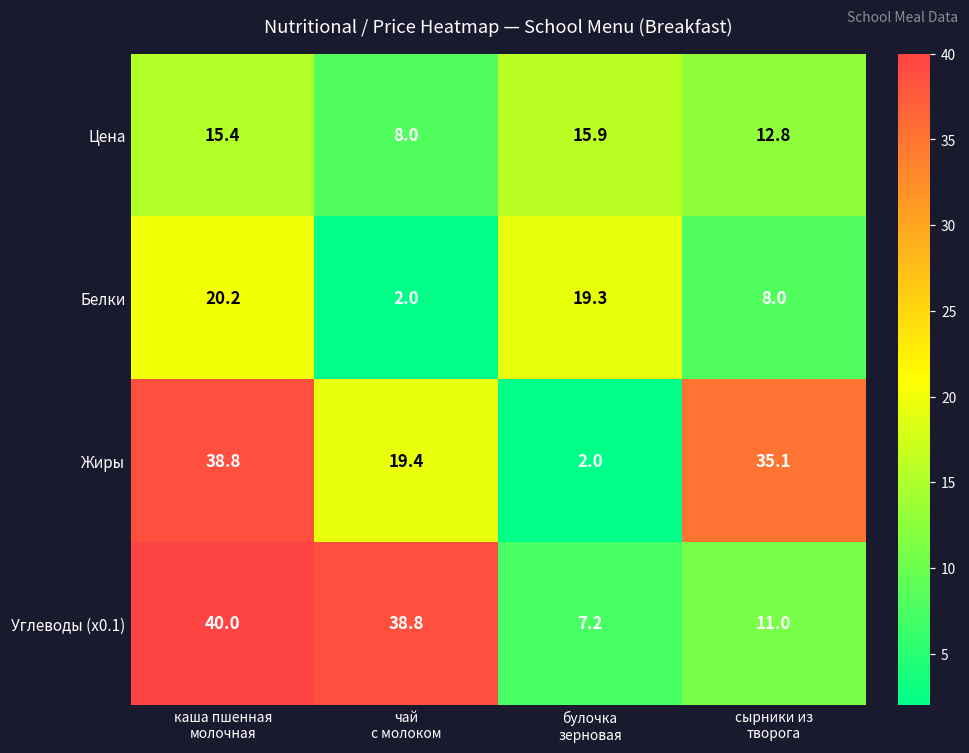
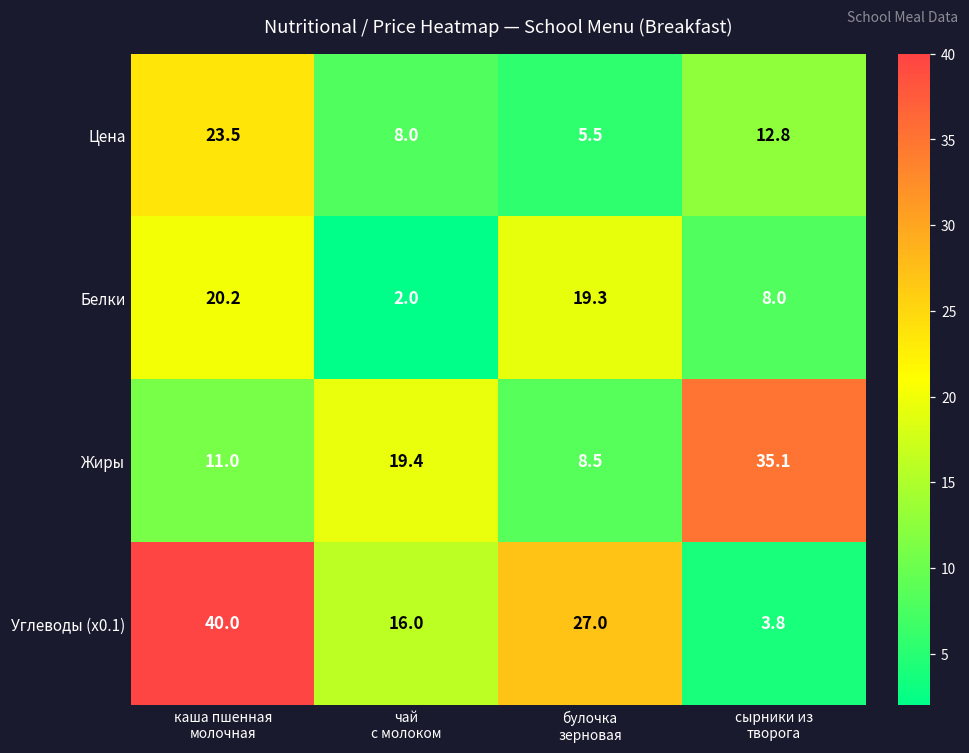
Цена, каша пшенная молочная: 15.4 -> 23.5
Цена, булочка зерновая: 15.9 -> 5.5
Жиры, каша пшенная молочная: 38.8 -> 11.0
Жиры, булочка зерновая: 2.0 -> 8.5
Углеводы (x0.1), чай с молоком: 38.8 -> 16.0
Углеводы (x0.1), булочка зерновая: 7.2 -> 27.0
Углеводы (x0.1), сырники из творога: 11.0 -> 3.8
